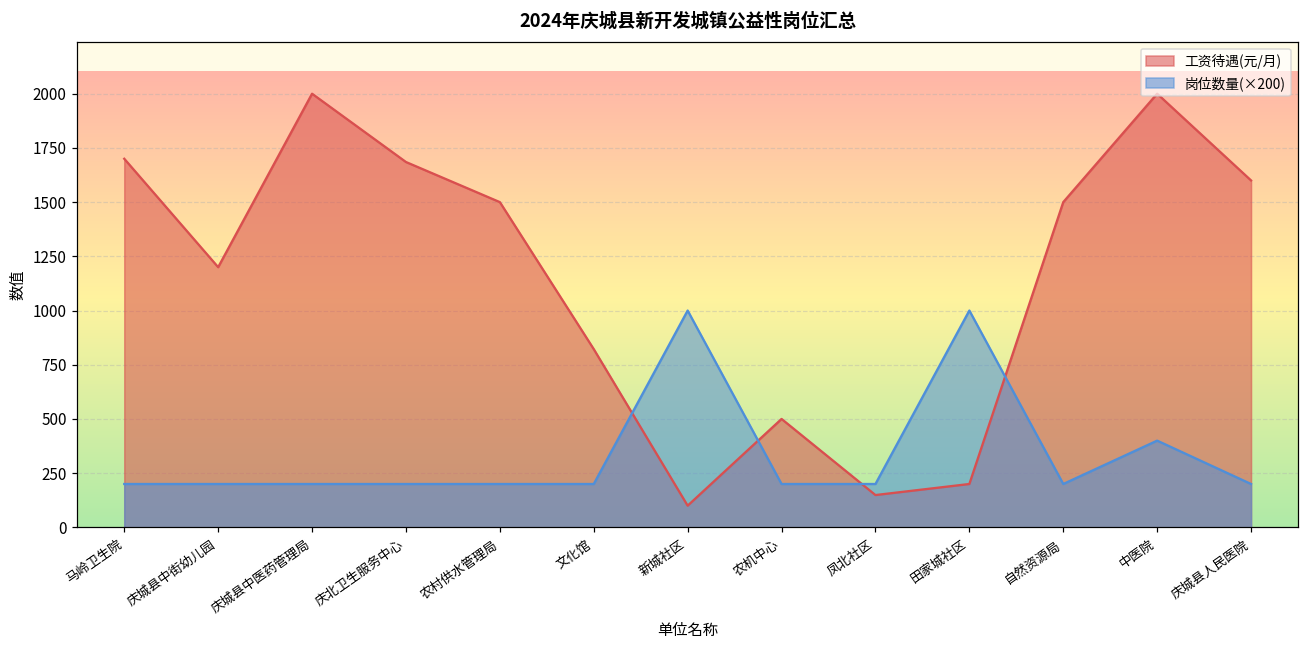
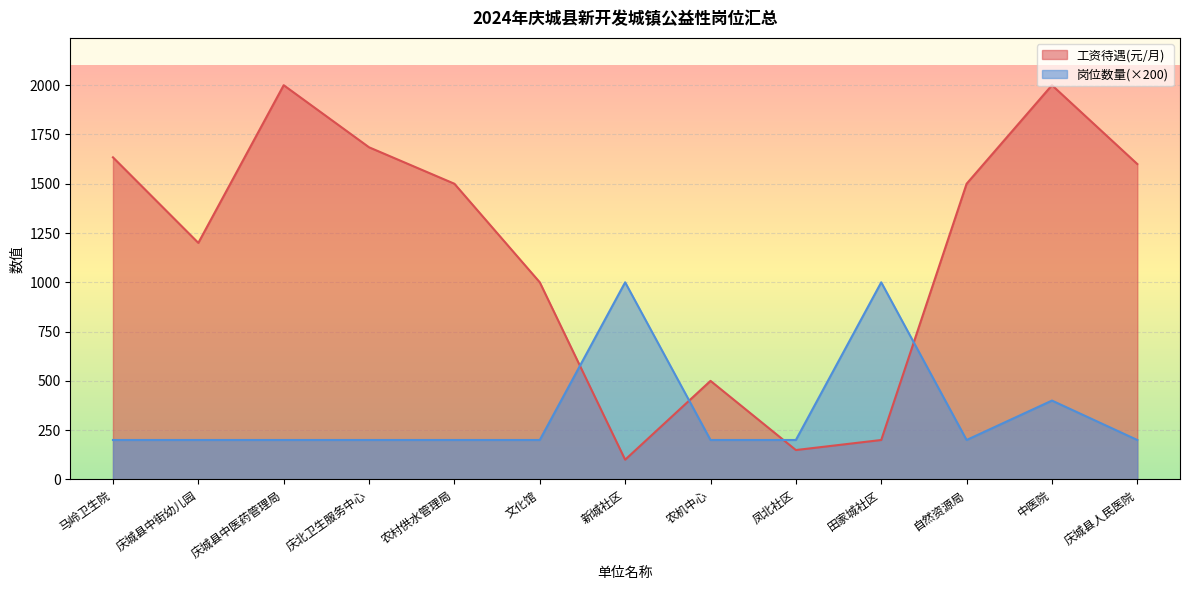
工资待遇(元/月), 马岭卫生院: 1700 -> 1630
工资待遇(元/月), 文化馆: 820 -> 1000
